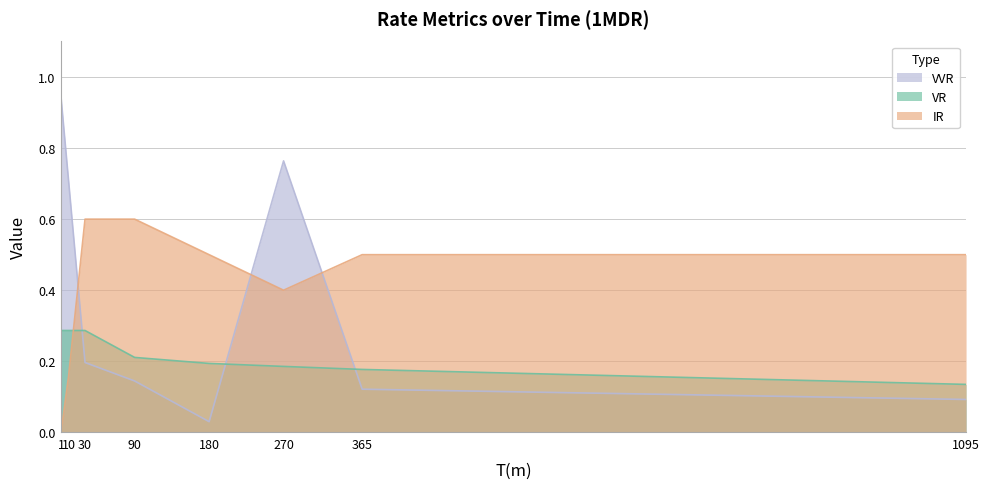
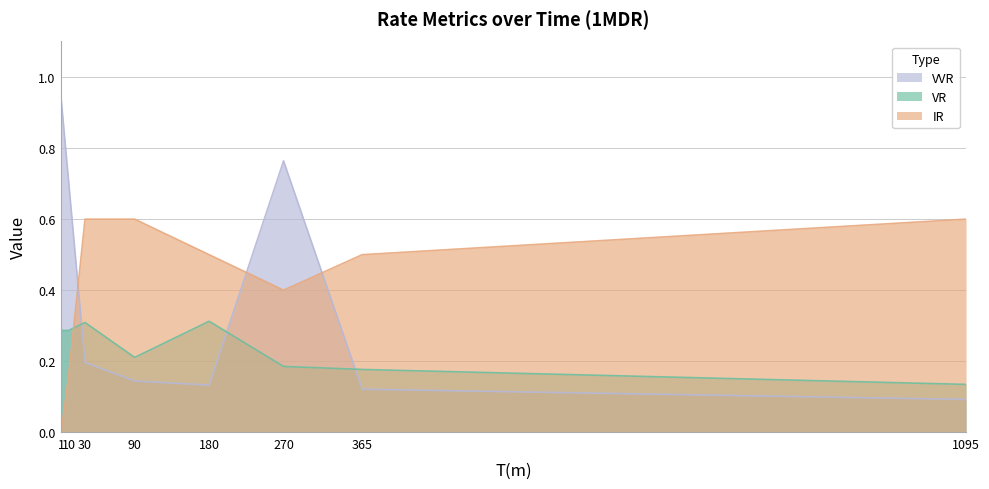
VR, 30: 0.29 -> 0.31
VVR, 180: 0.03 -> 0.13
VR, 180: 0.19 -> 0.31
IR, 1095: 0.5 -> 0.6
